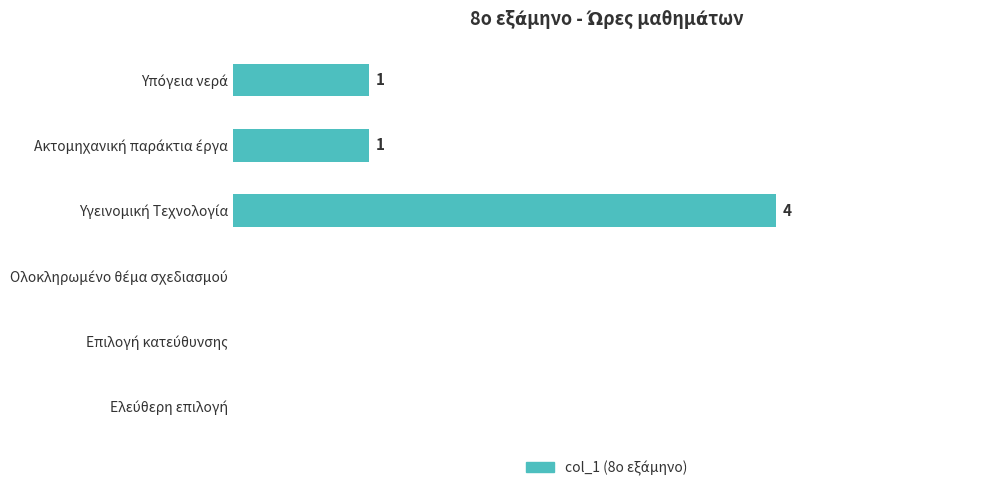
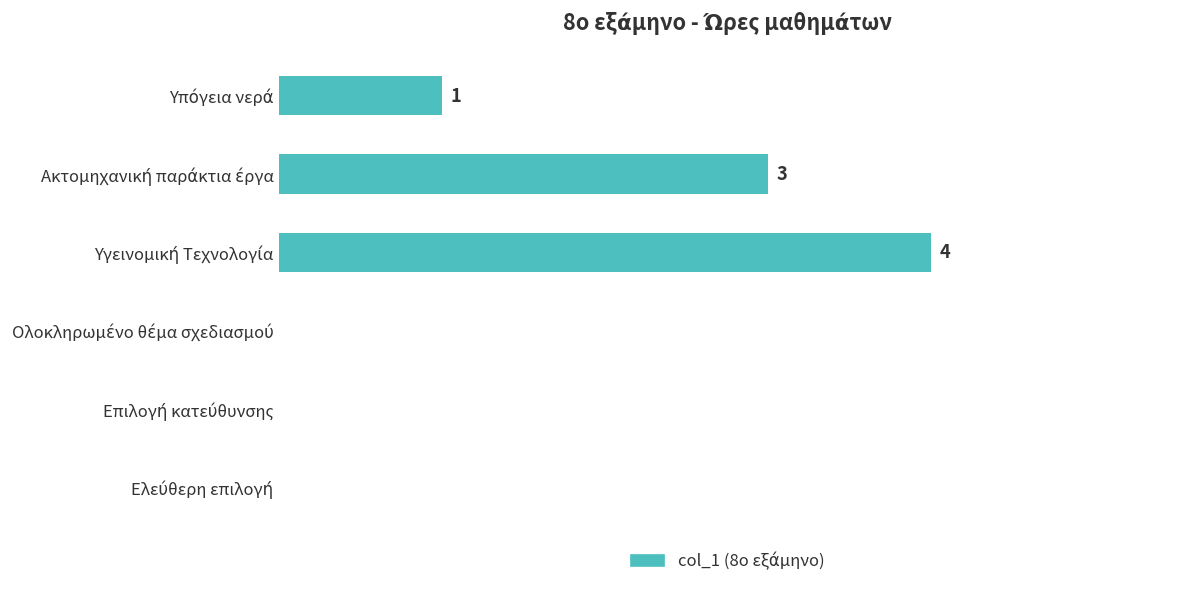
Ακτομηχανική παράκτια έργα: 1 -> 3
